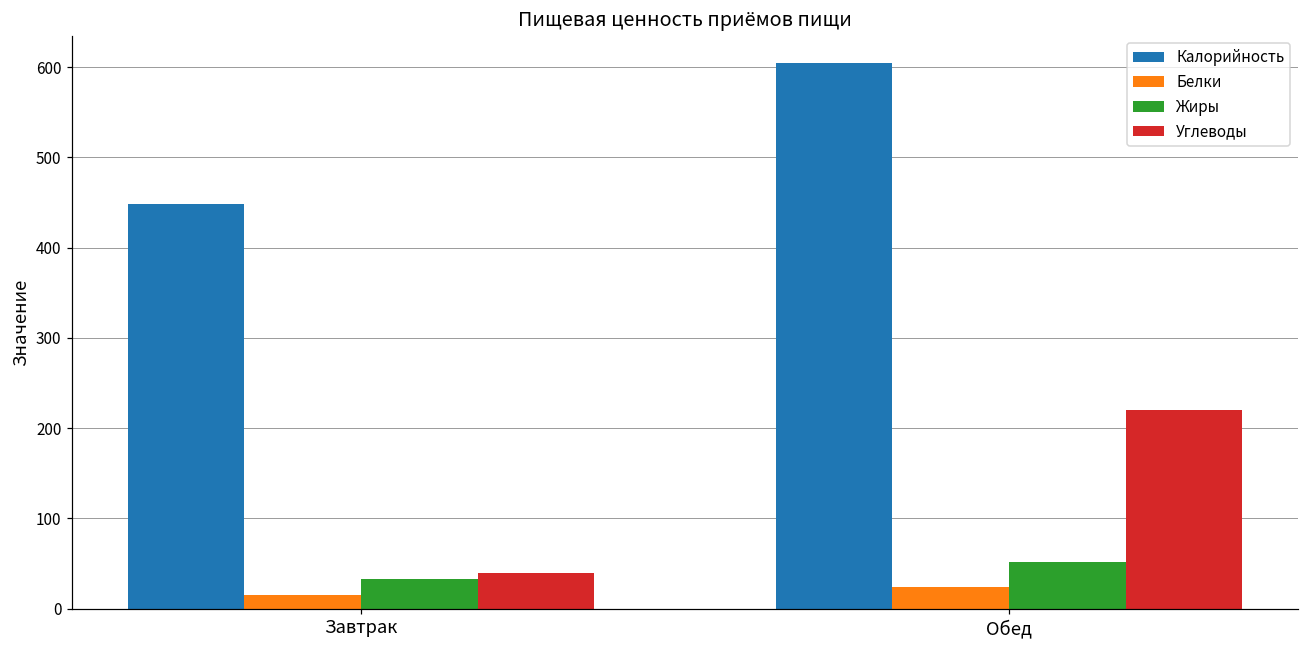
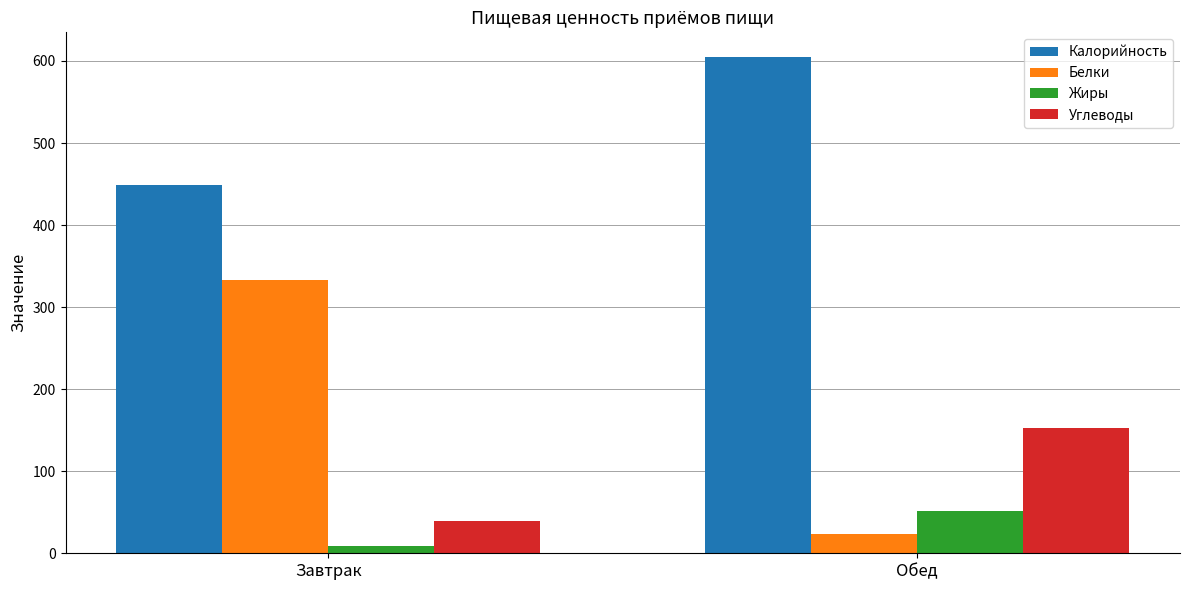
Белки, Завтрак: 10 -> 330
Жиры, Завтрак: 30 -> 10
Углеводы, Обед: 220 -> 150
